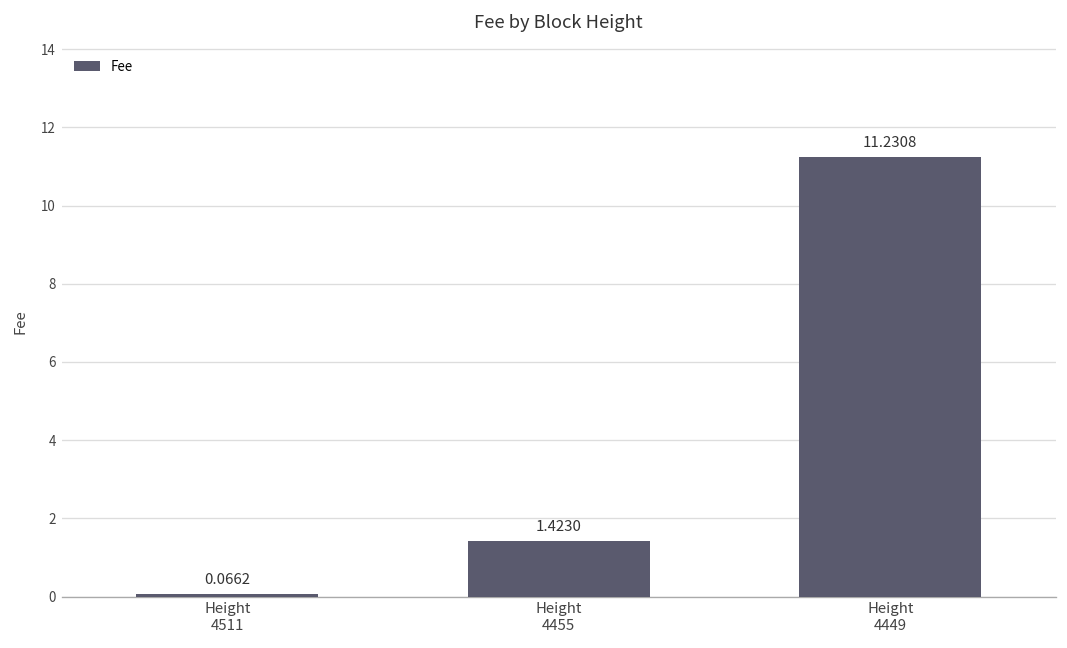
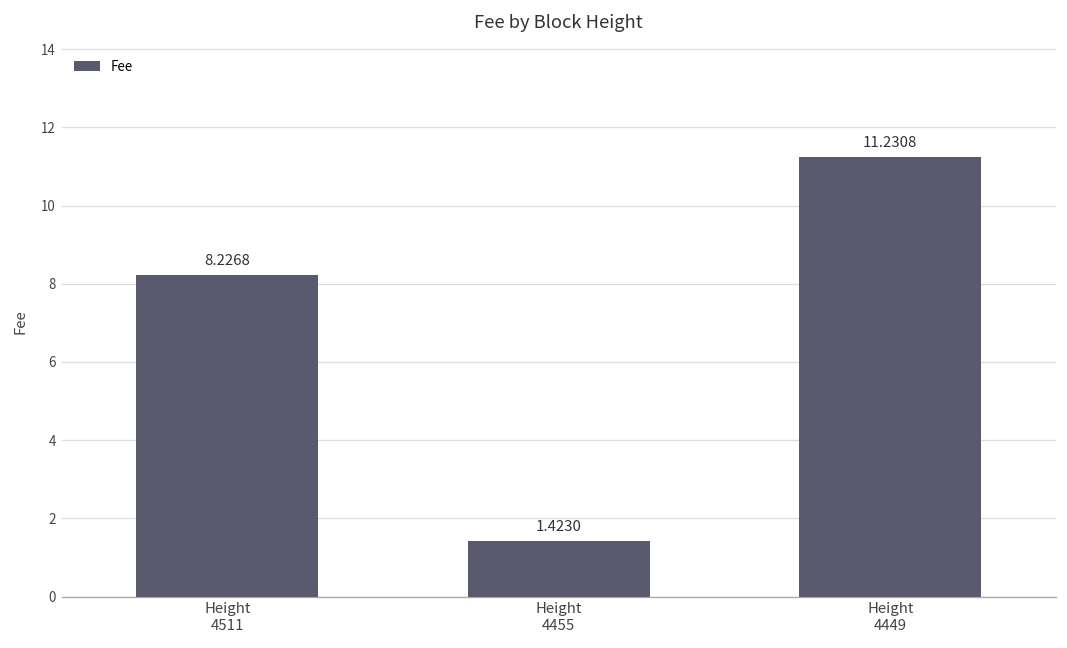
Height 4511: 0.0662 -> 8.2268
